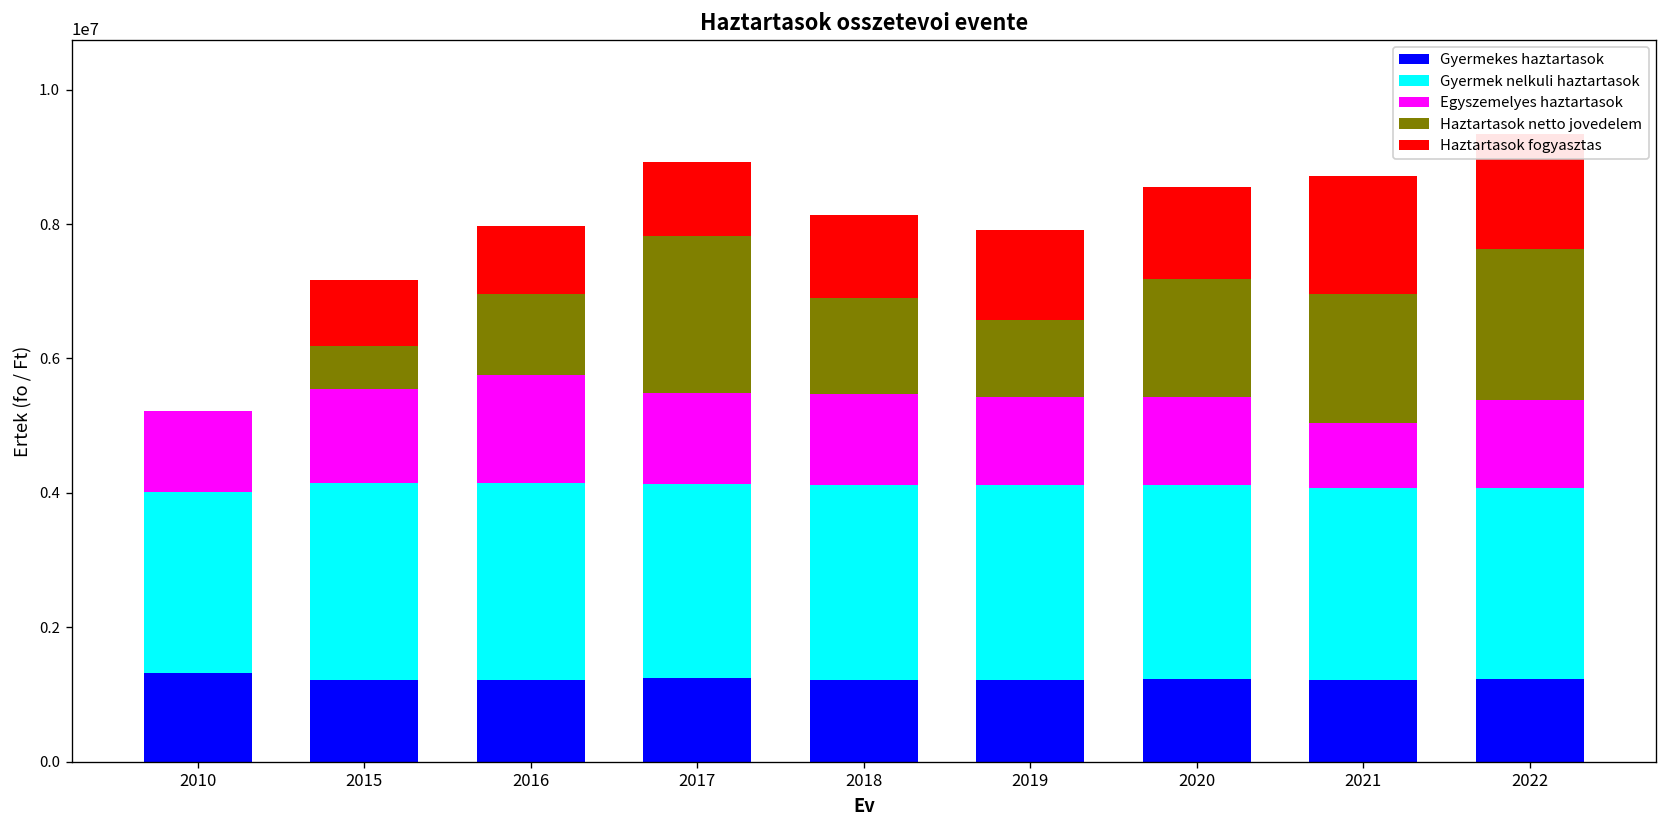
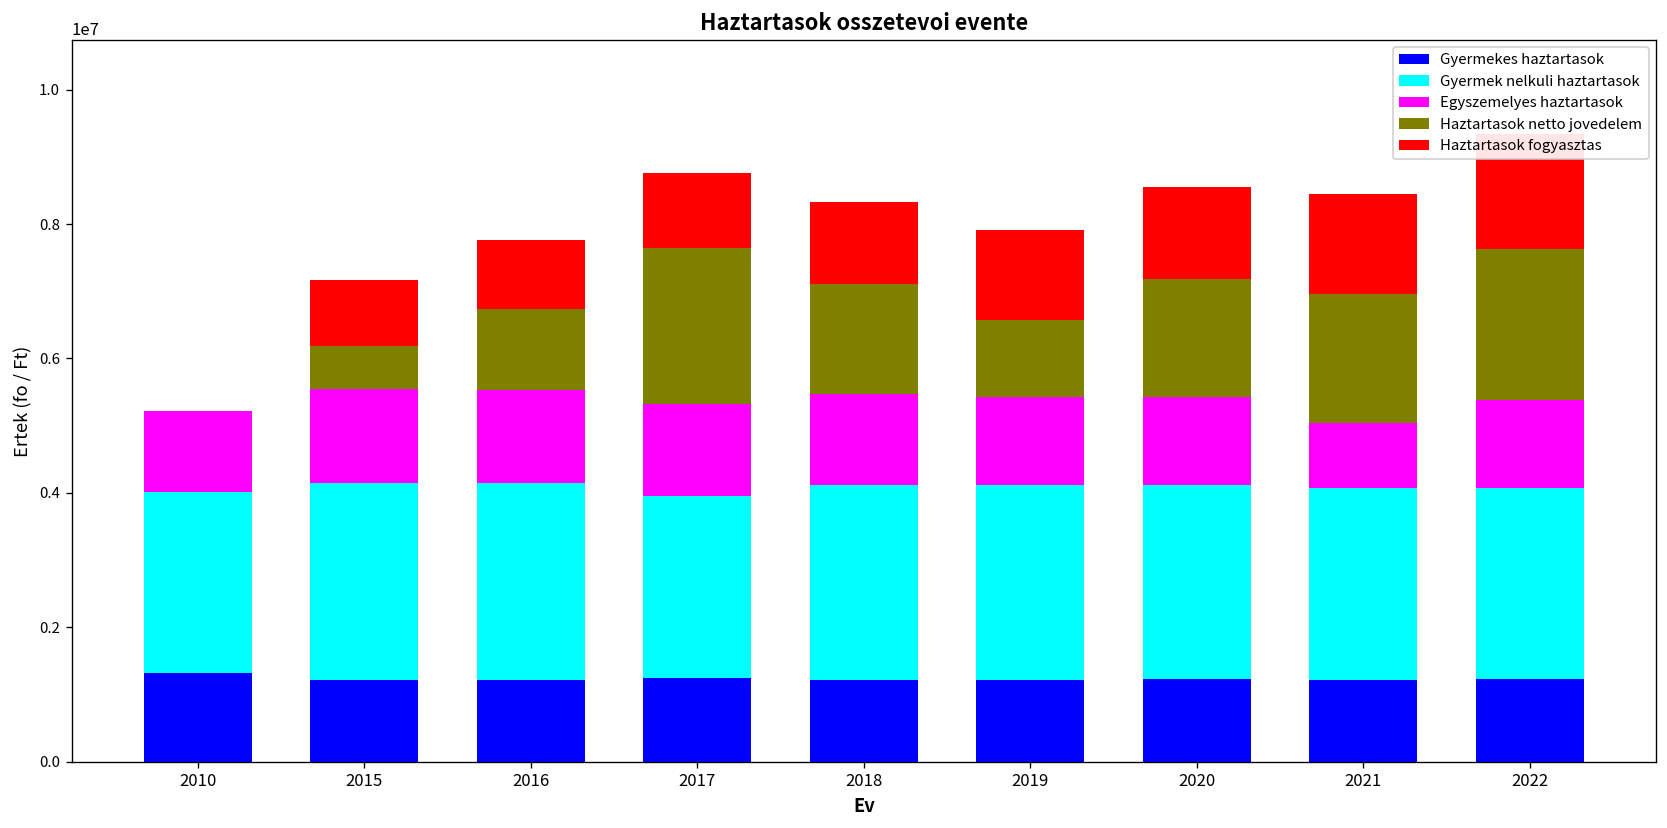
Egyszemelyes haztartasok, 2016: 1600000 -> 1400000
Gyermek nelkuli haztartasok, 2017: 2900000 -> 2700000
Haztartasok netto jovedelem, 2018: 1400000 -> 1600000
Haztartasok fogyasztas, 2021: 1800000 -> 1500000
